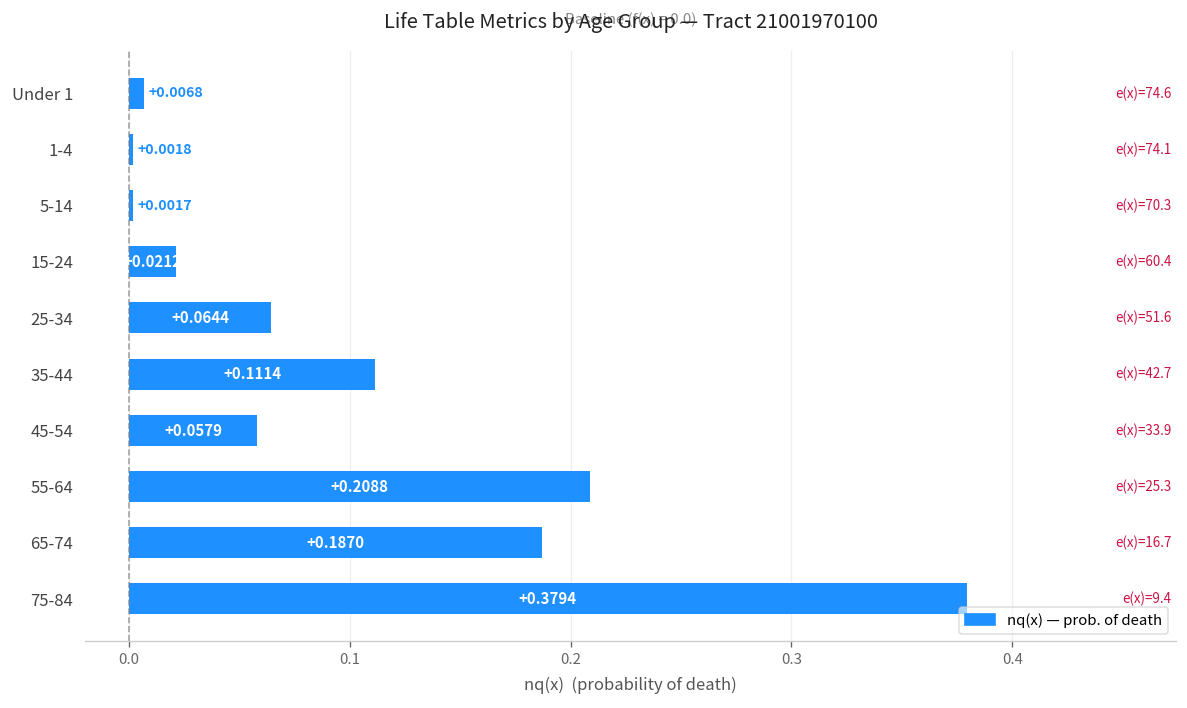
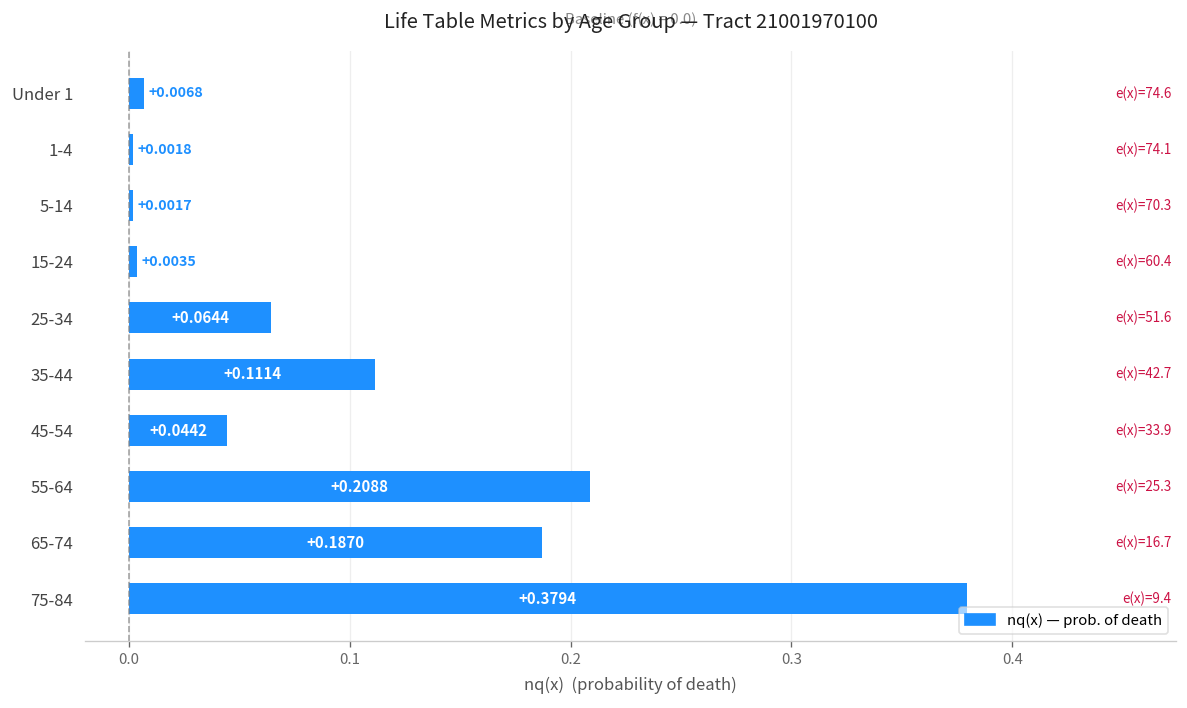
15-24: +0.0212 -> +0.0035
45-54: +0.0579 -> +0.0442
